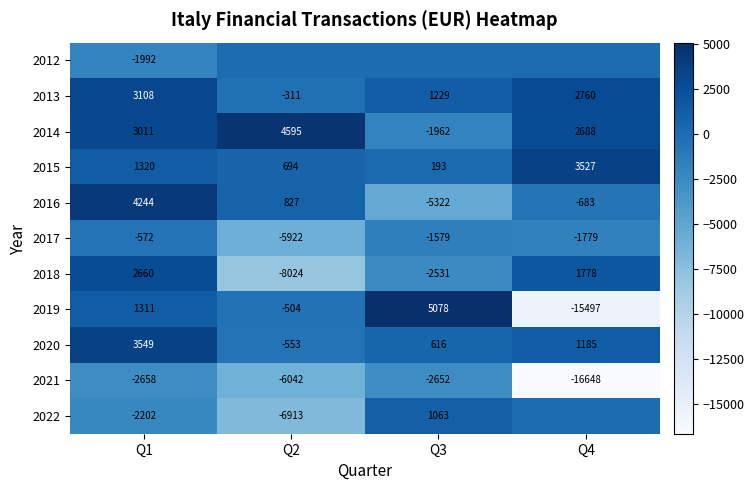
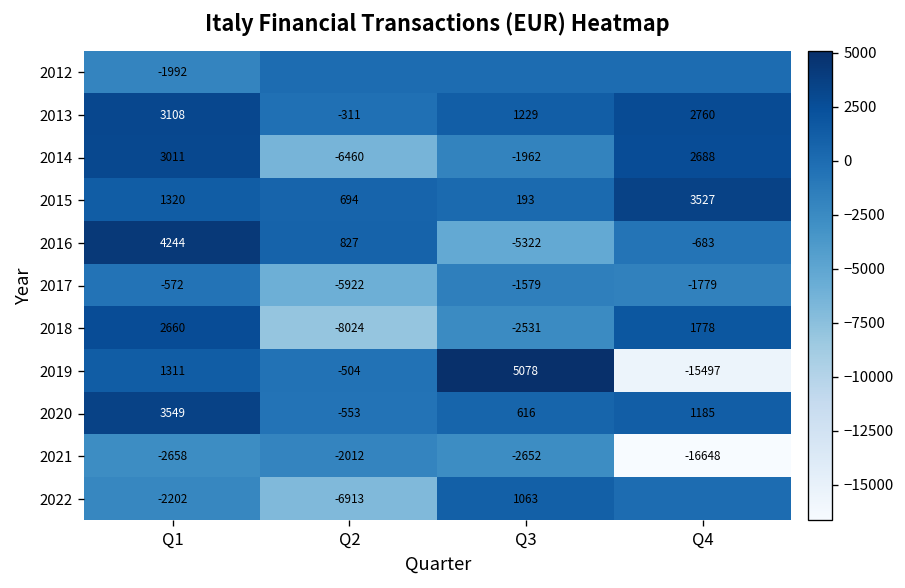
2014, Q2: 4595 -> -6460
2021, Q2: -6042 -> -2012
